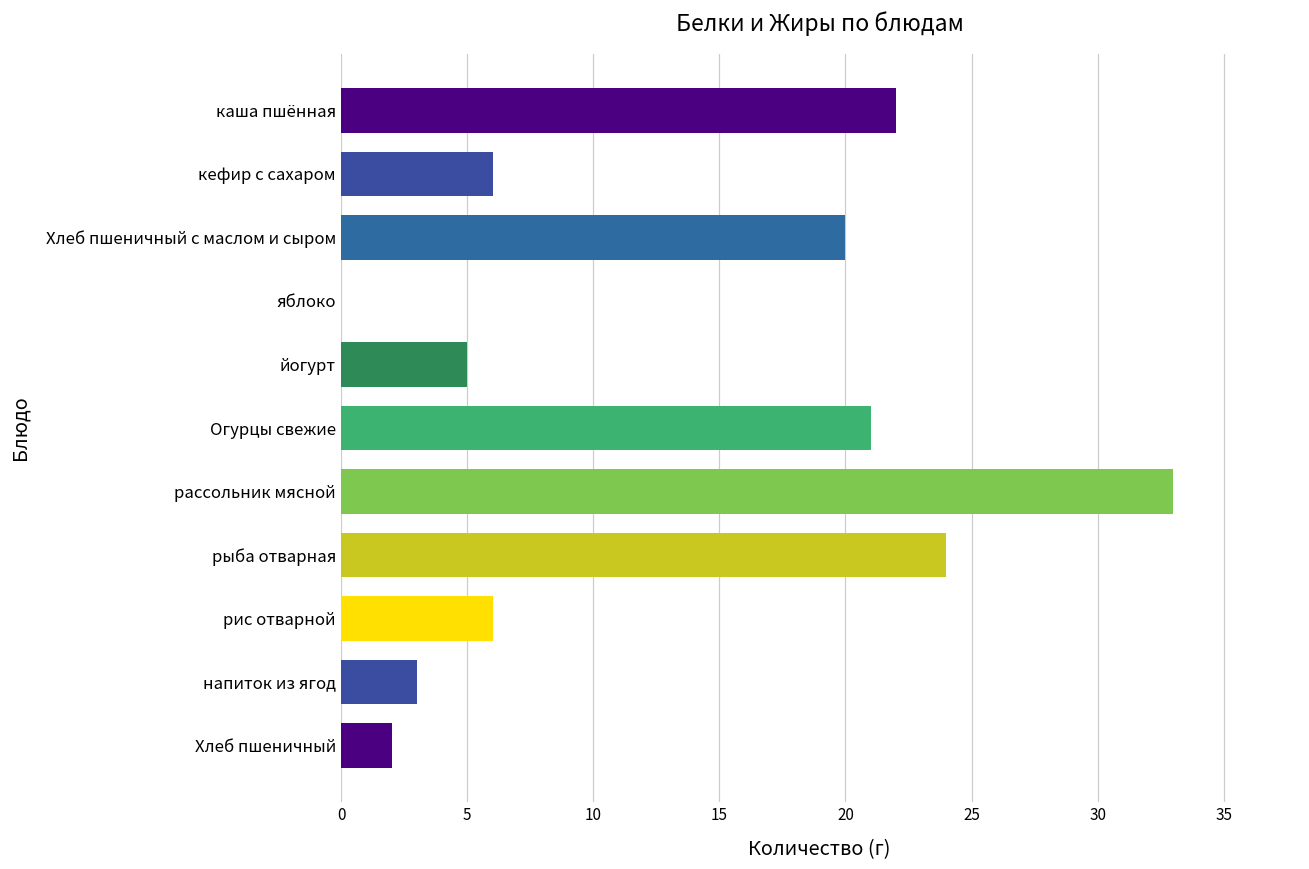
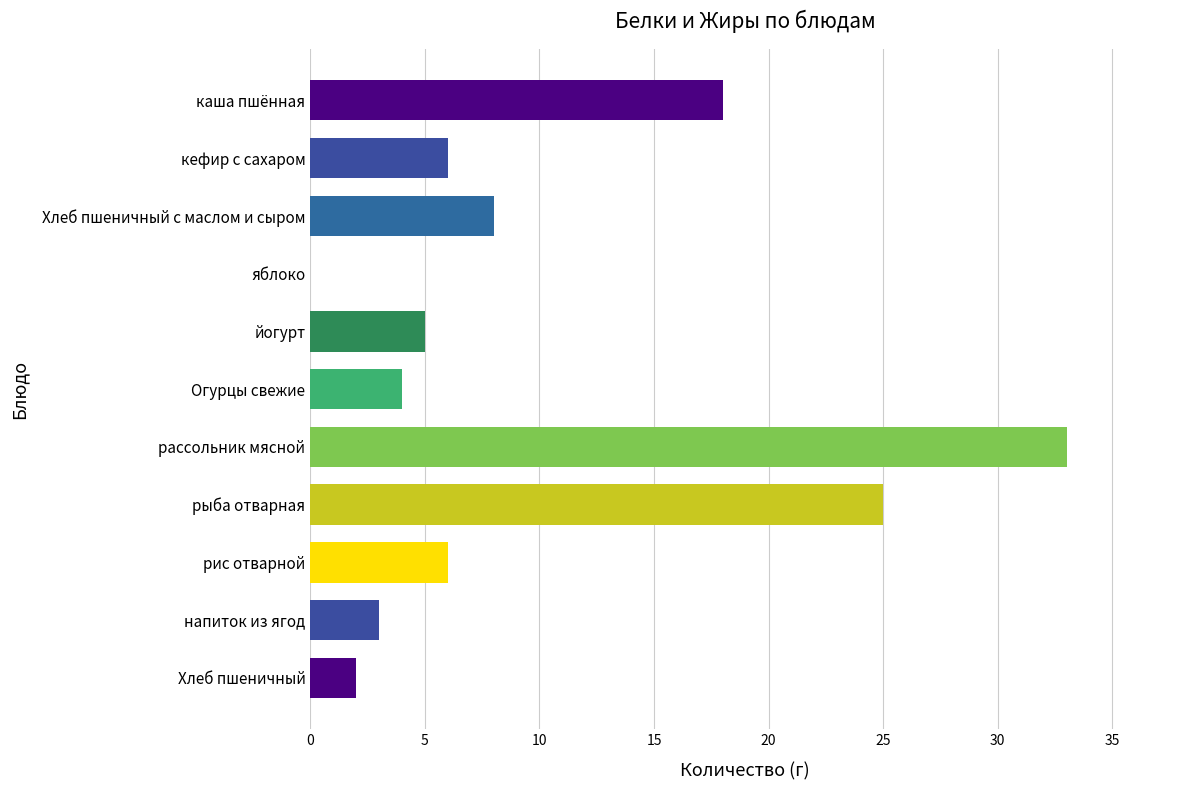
каша пшённая: 22 -> 18
Хлеб пшеничный с маслом и сыром: 20 -> 8
Огурцы свежие: 21 -> 4
рыба отварная: 24 -> 25
